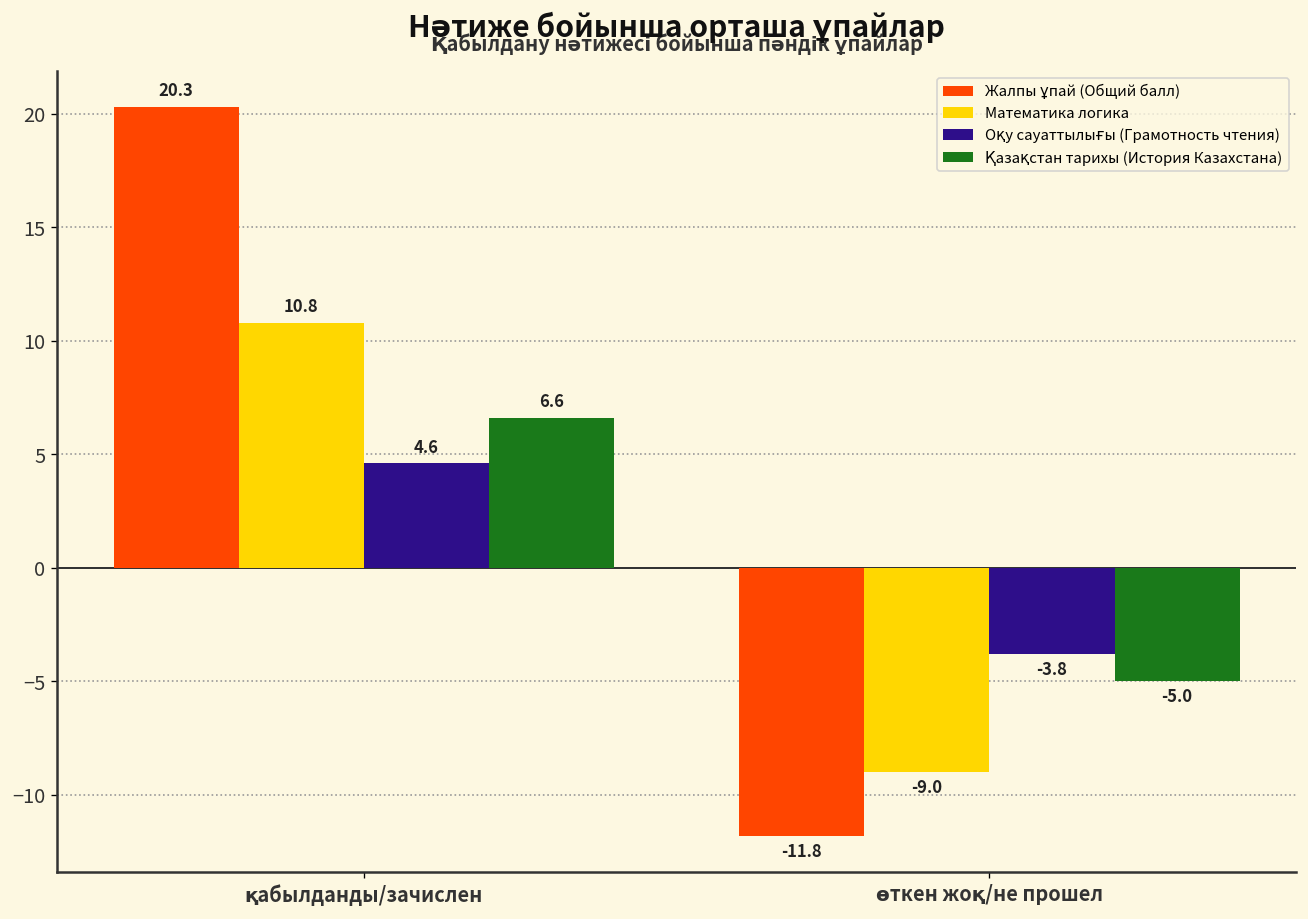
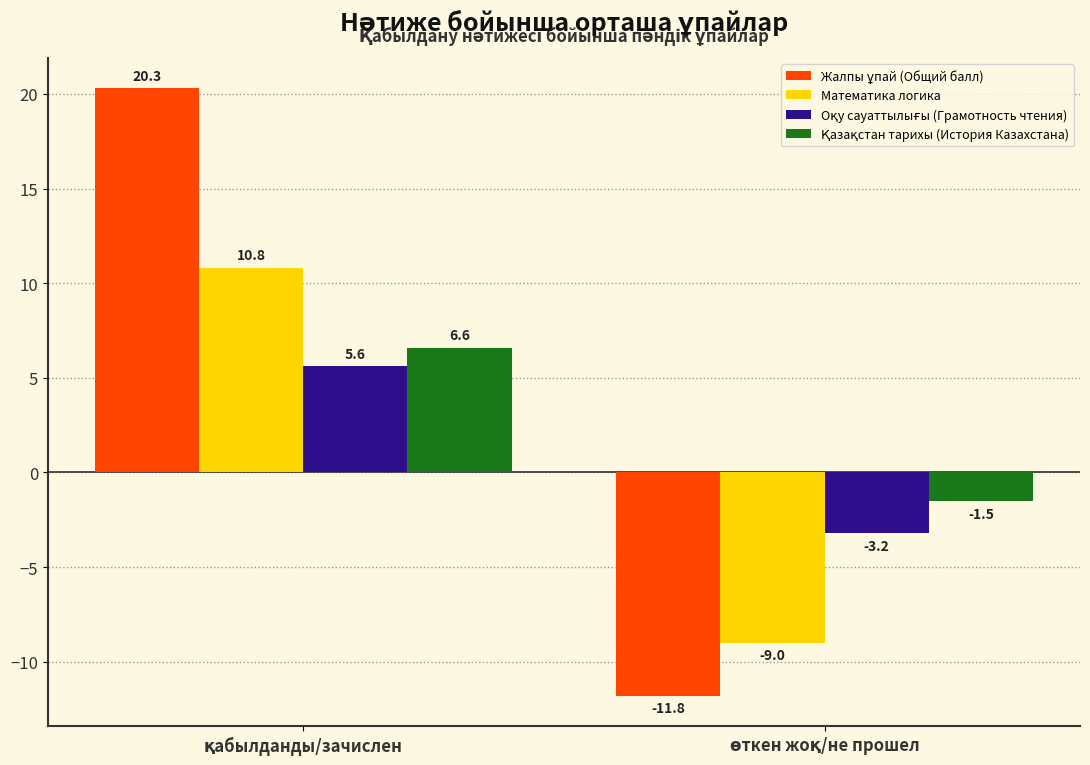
Оқу сауаттылығы (Грамотность чтения), қабылданды/зачислен: 4.6 -> 5.6
Оқу сауаттылығы (Грамотность чтения), өткен жоқ/не прошел: -3.8 -> -3.2
Қазақстан тарихы (История Казахстана), өткен жоқ/не прошел: -5.0 -> -1.5
